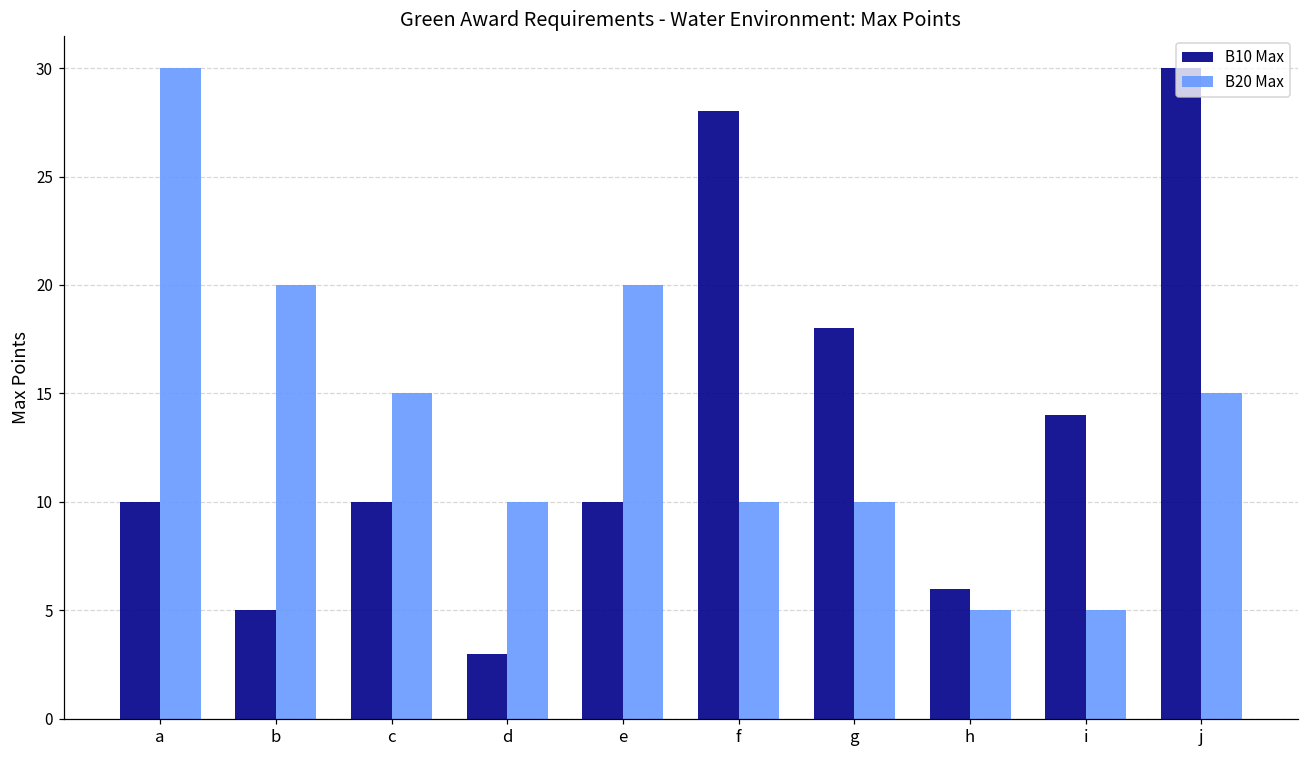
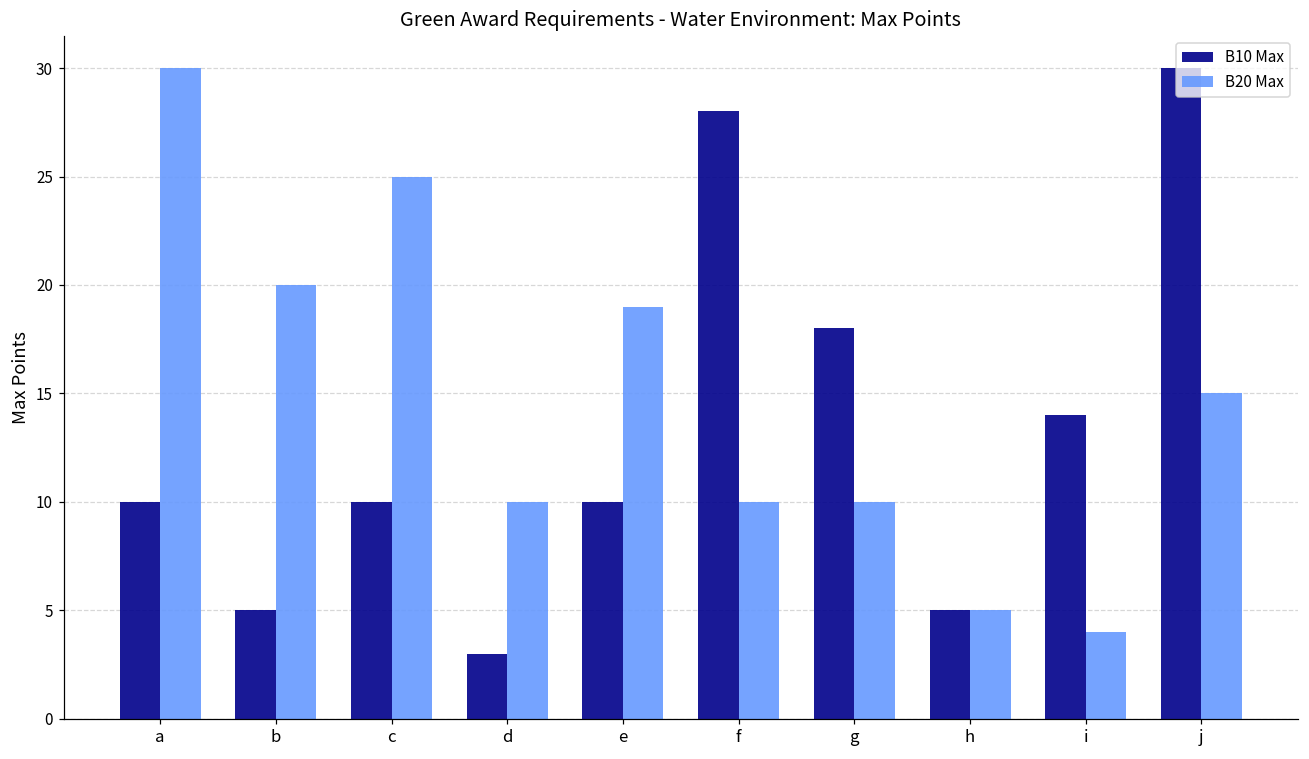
B20 Max, c: 15 -> 25
B20 Max, e: 20 -> 19
B10 Max, h: 6 -> 5
B20 Max, i: 5 -> 4
